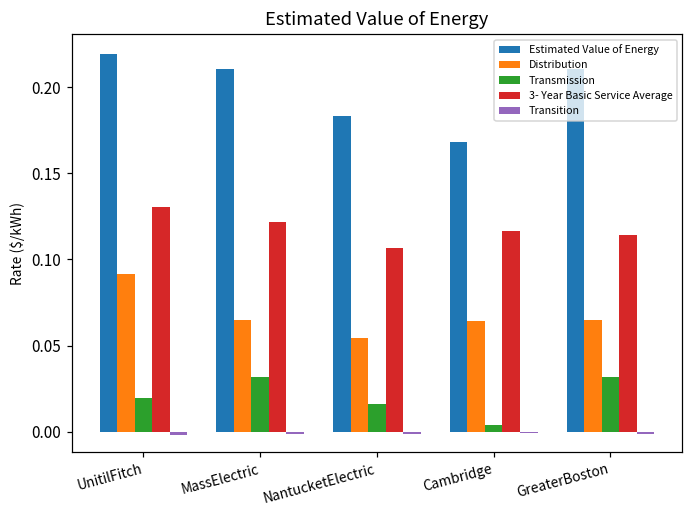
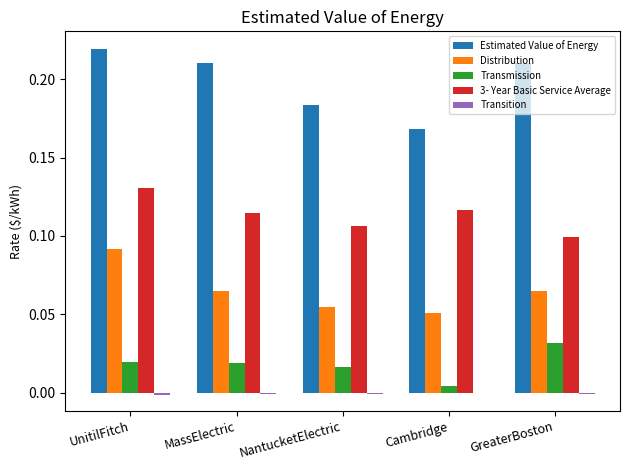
Transmission, MassElectric: 0.032 -> 0.019
3- Year Basic Service Average, MassElectric: 0.122 -> 0.114
Distribution, Cambridge: 0.065 -> 0.051
3- Year Basic Service Average, GreaterBoston: 0.114 -> 0.099
